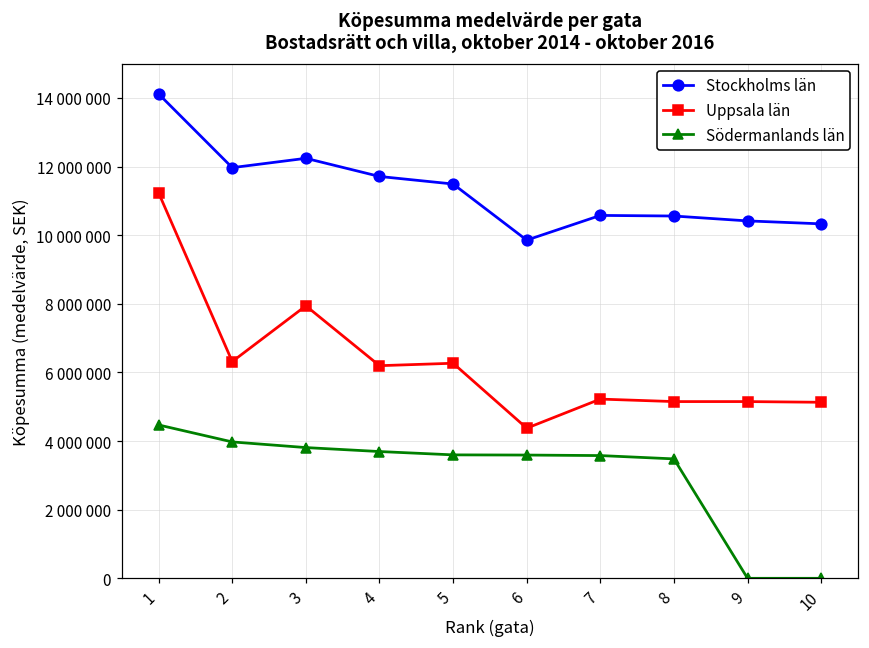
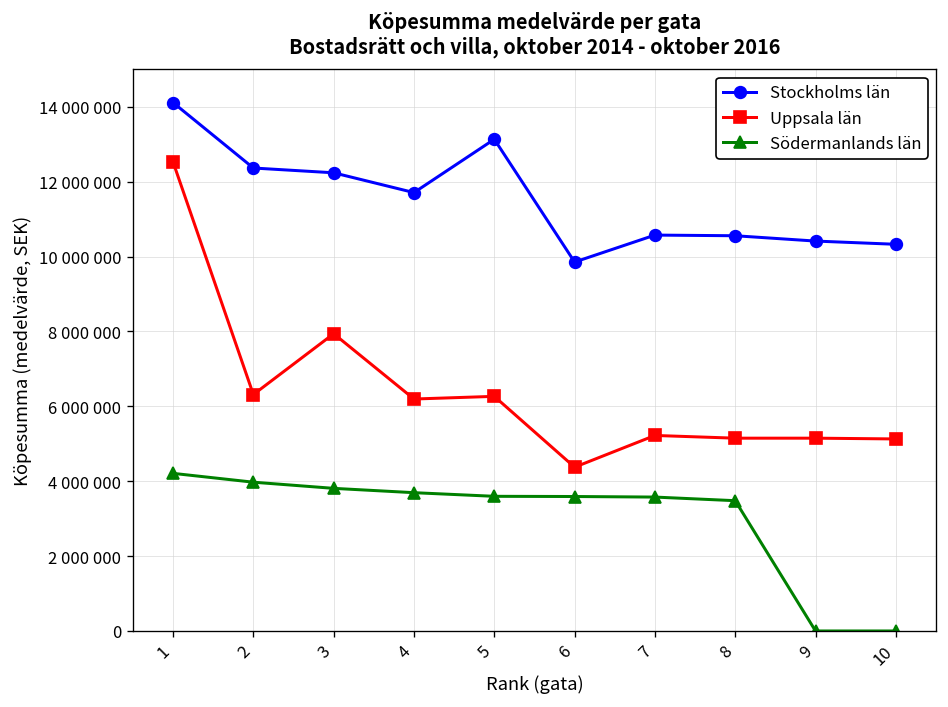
Uppsala län, 1: 11200000 -> 12500000
Södermanlands län, 1: 4500000 -> 4200000
Stockholms län, 2: 12000000 -> 12400000
Stockholms län, 5: 11500000 -> 13100000
